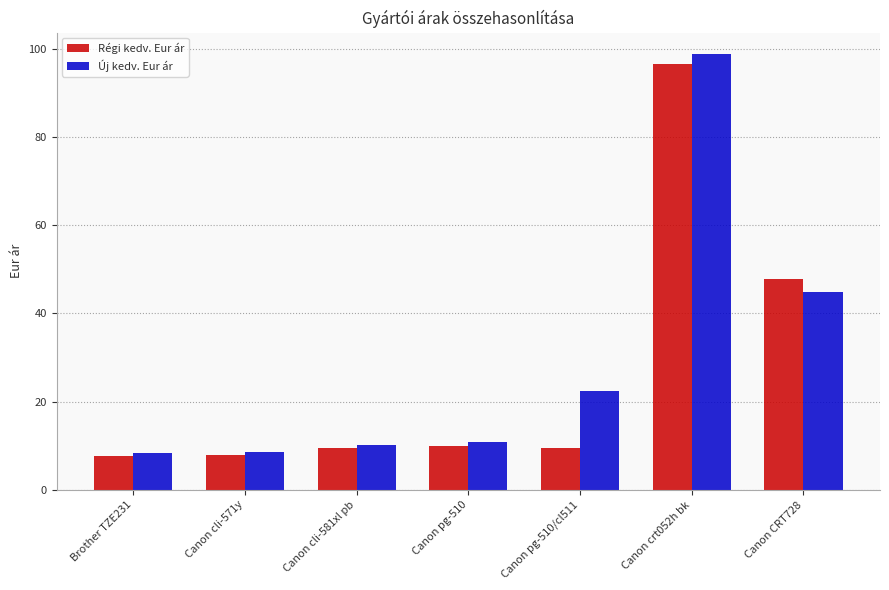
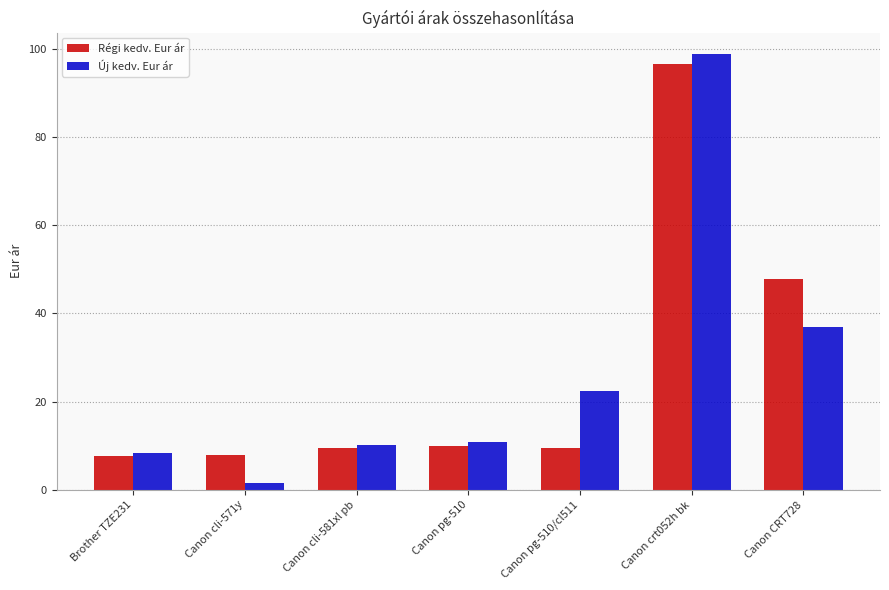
Új kedv. Eur ár, Canon cli-571y: 9 -> 1
Új kedv. Eur ár, Canon CRT728: 45 -> 37
